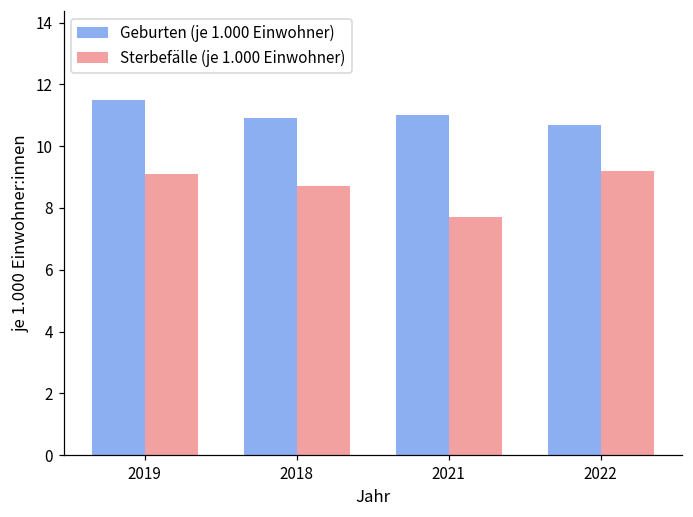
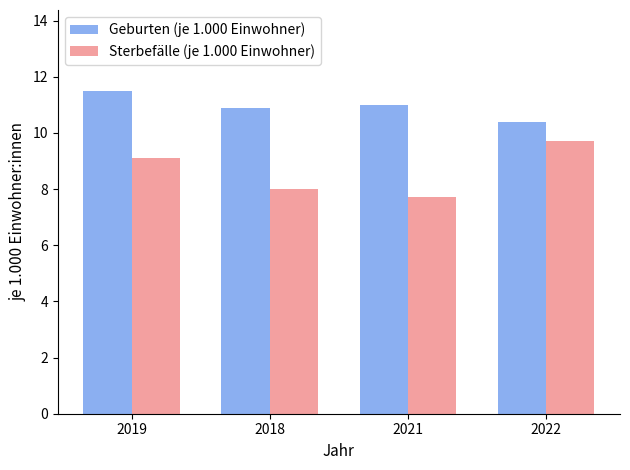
Sterbefälle (je 1.000 Einwohner), 2018: 8.7 -> 8.0
Geburten (je 1.000 Einwohner), 2022: 10.7 -> 10.4
Sterbefälle (je 1.000 Einwohner), 2022: 9.2 -> 9.7
